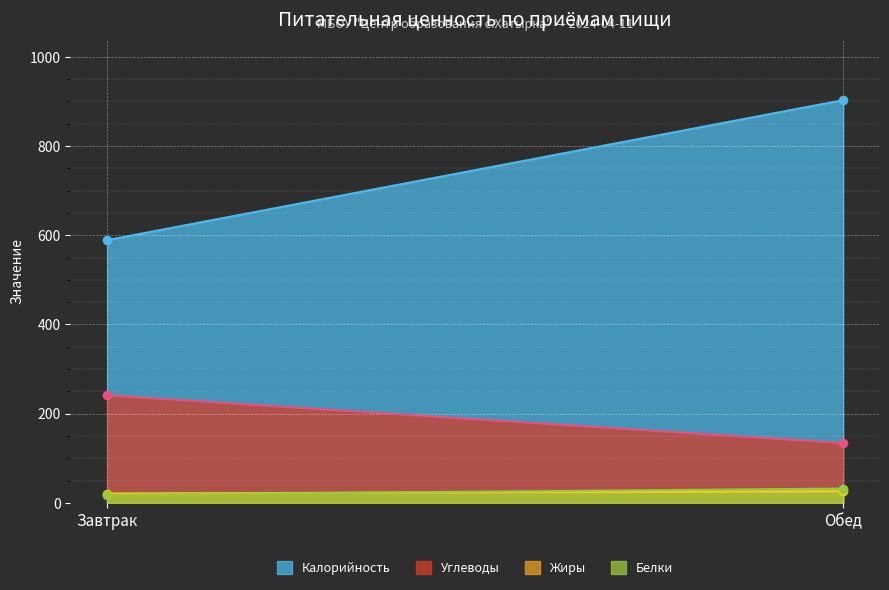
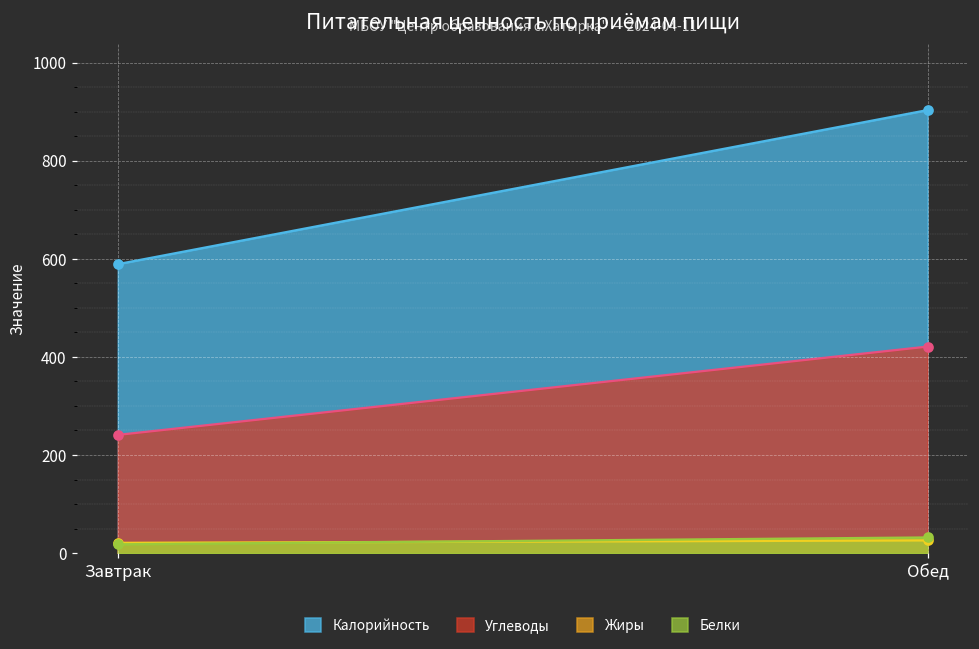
Углеводы, Обед: 130 -> 420
